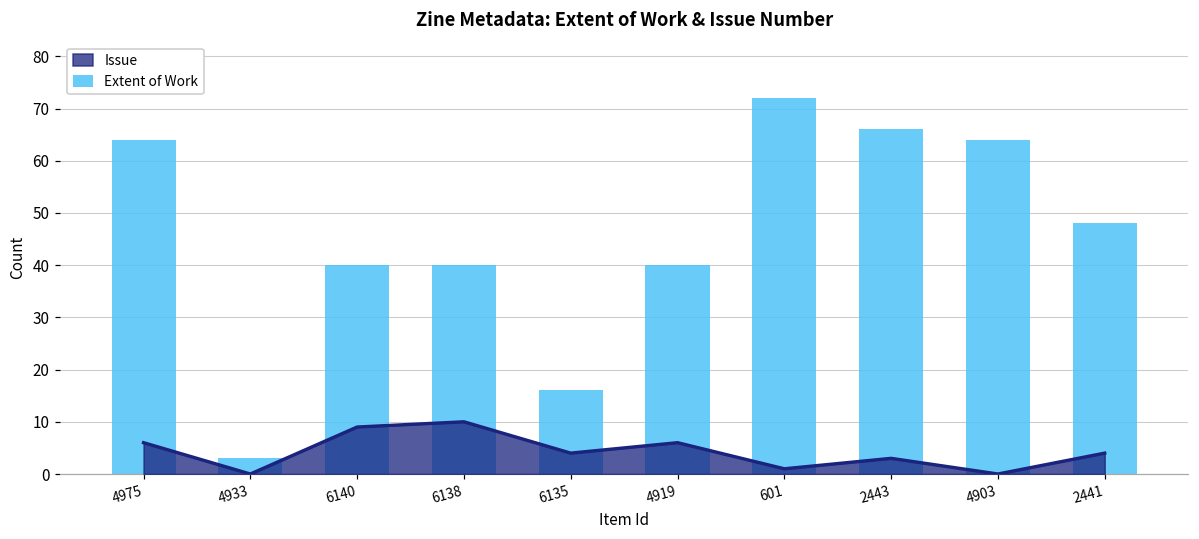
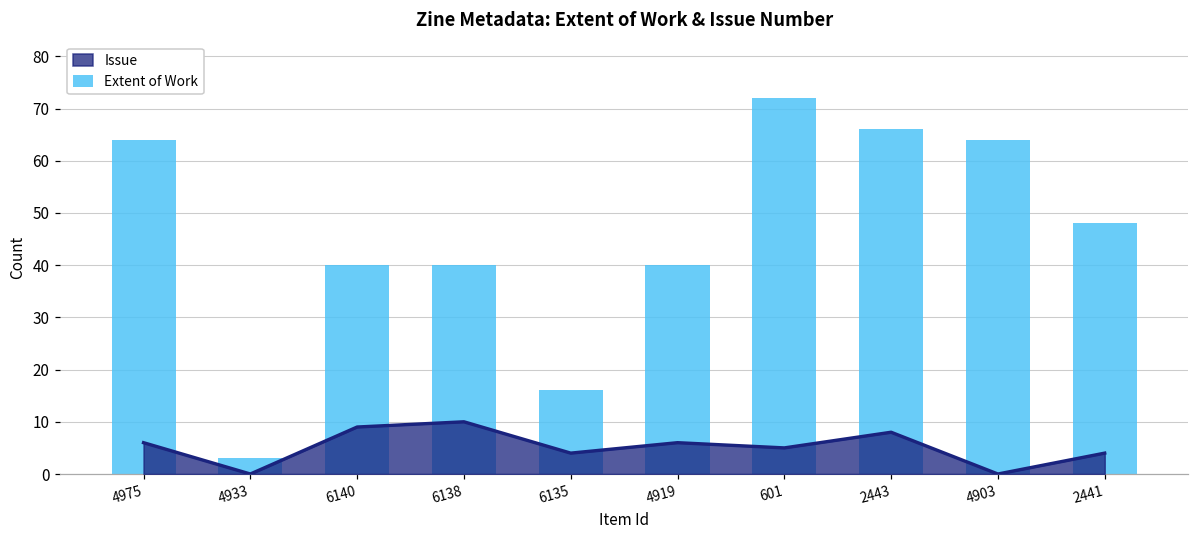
Issue, 601: 1 -> 5
Issue, 2443: 3 -> 8
